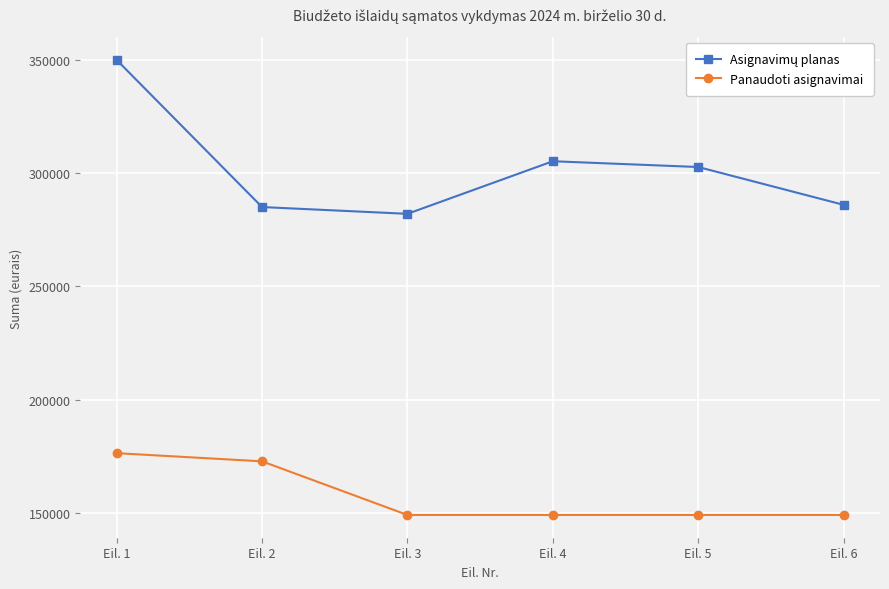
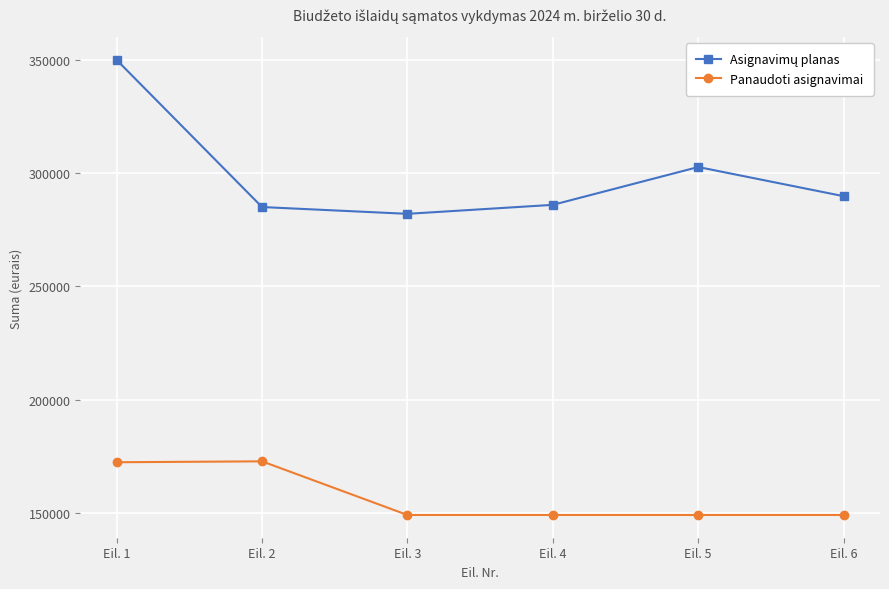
Panaudoti asignavimai, Eil. 1: 176000 -> 172000
Asignavimų planas, Eil. 4: 305000 -> 286000
Asignavimų planas, Eil. 6: 286000 -> 290000
